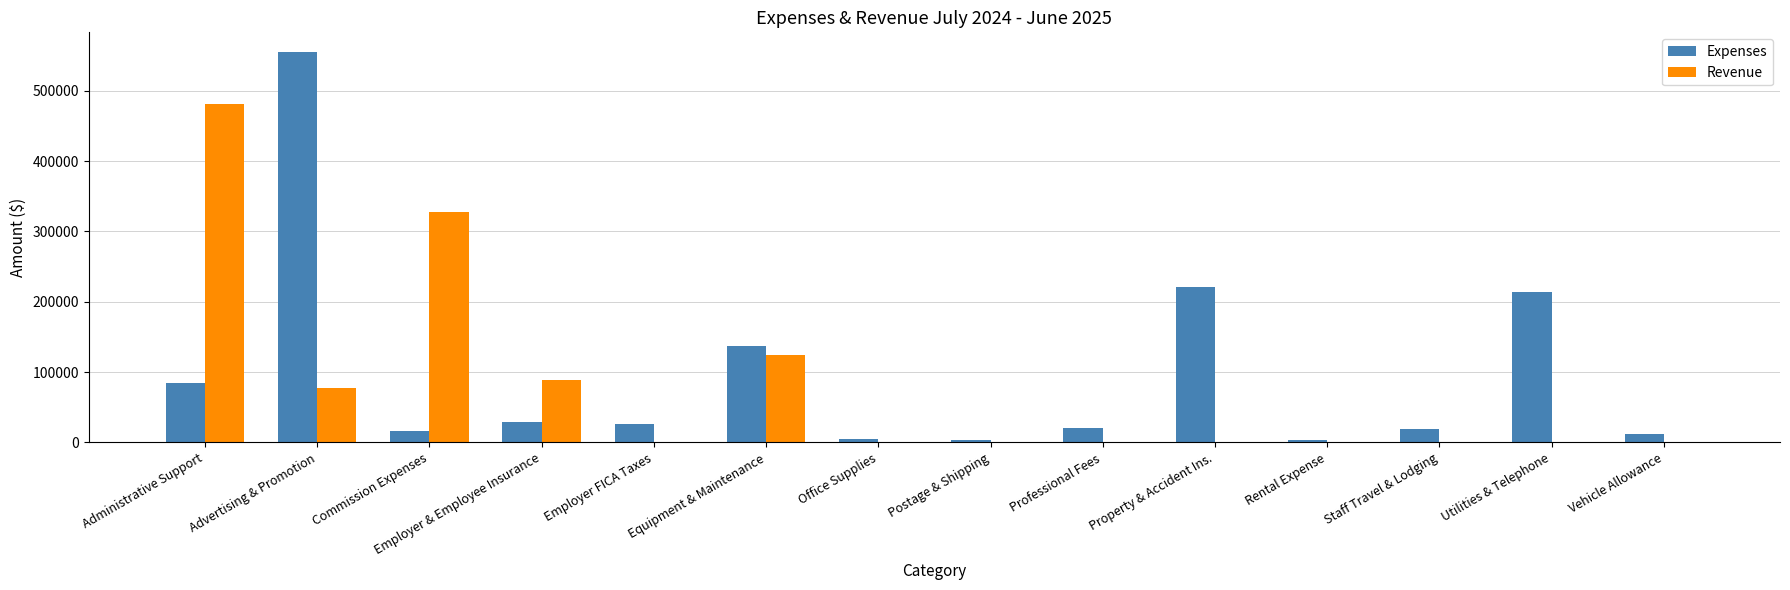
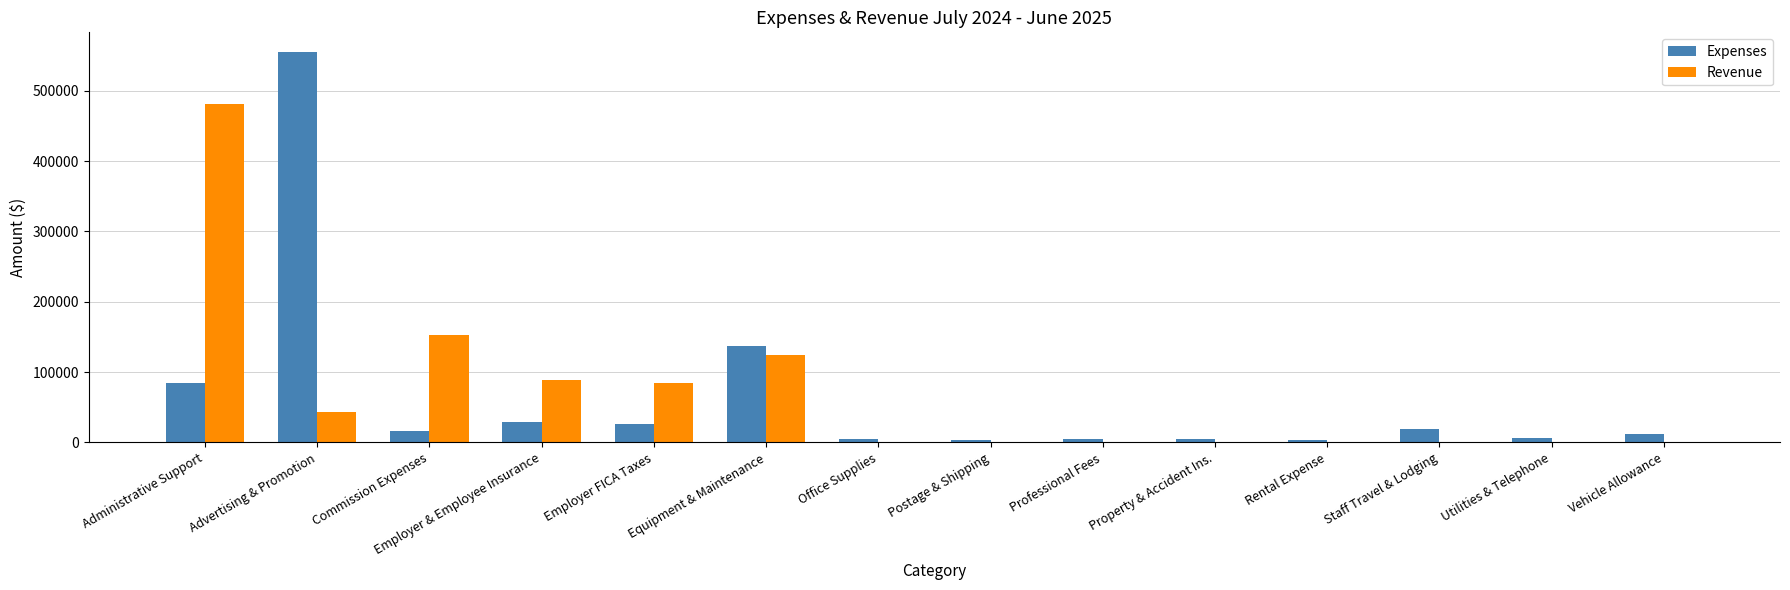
Revenue, Advertising & Promotion: 80000 -> 40000
Revenue, Commission Expenses: 330000 -> 150000
Revenue, Employer FICA Taxes: 0 -> 80000
Expenses, Professional Fees: 20000 -> 0
Expenses, Property & Accident Ins.: 220000 -> 10000
Expenses, Utilities & Telephone: 210000 -> 10000
